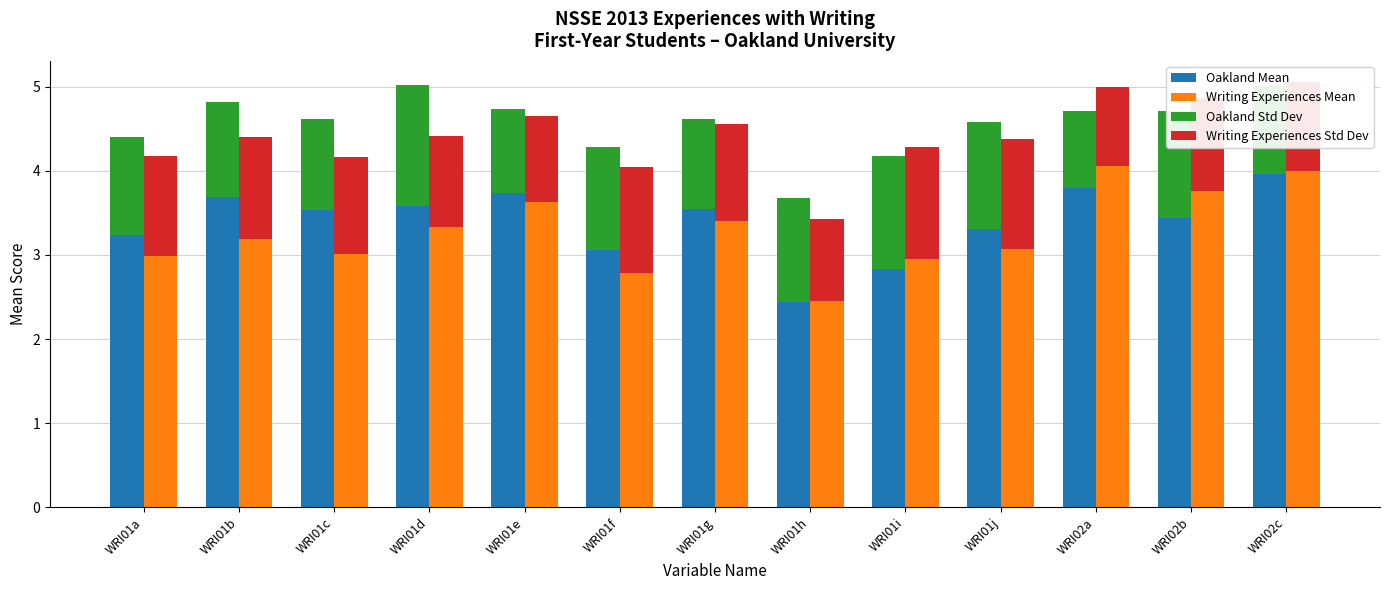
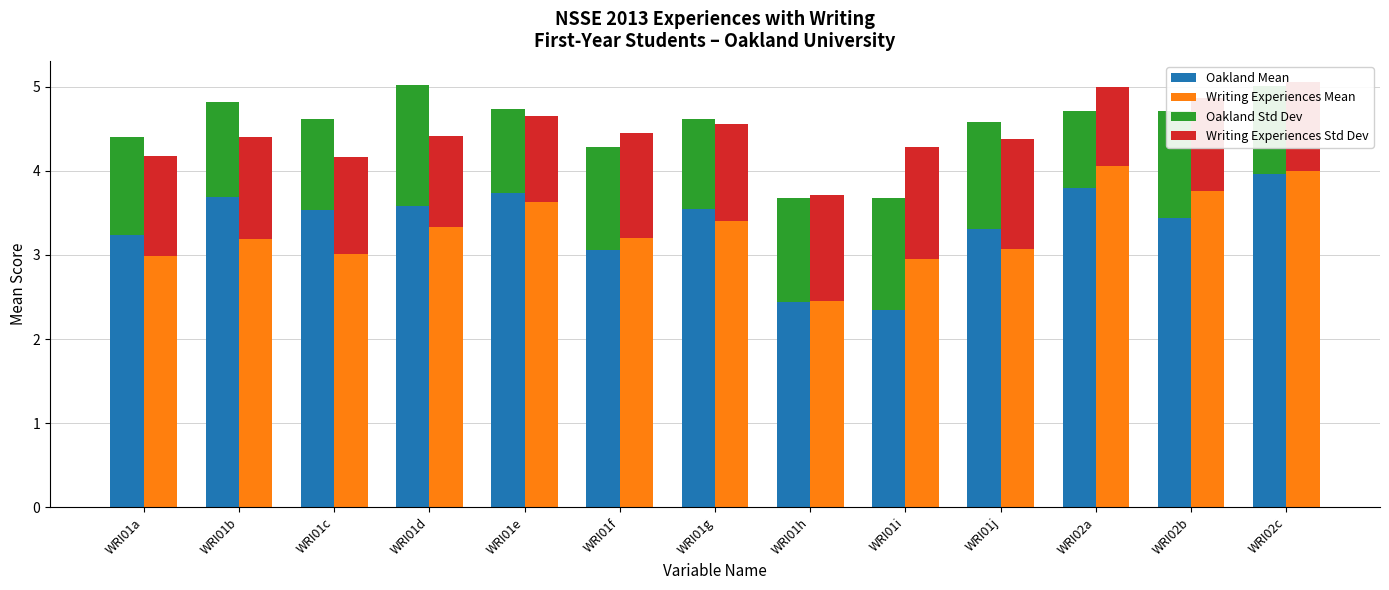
Writing Experiences Mean, WRI01f: 2.8 -> 3.2
Writing Experiences Std Dev, WRI01h: 1.0 -> 1.3
Oakland Mean, WRI01i: 2.8 -> 2.3
